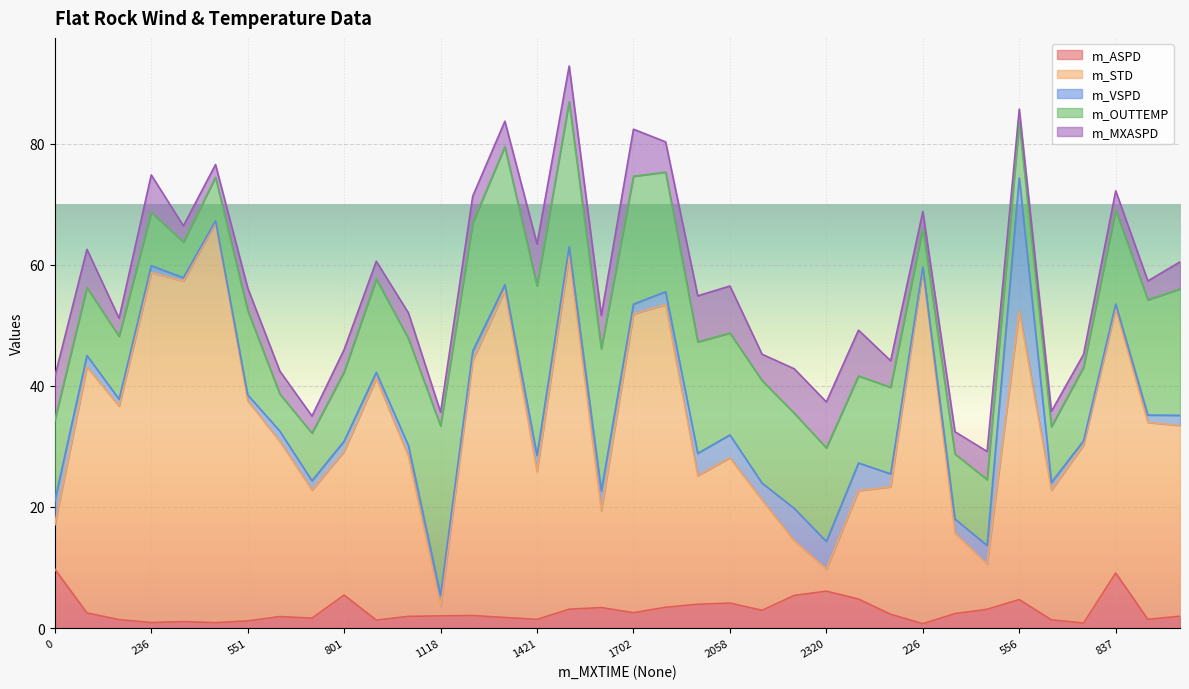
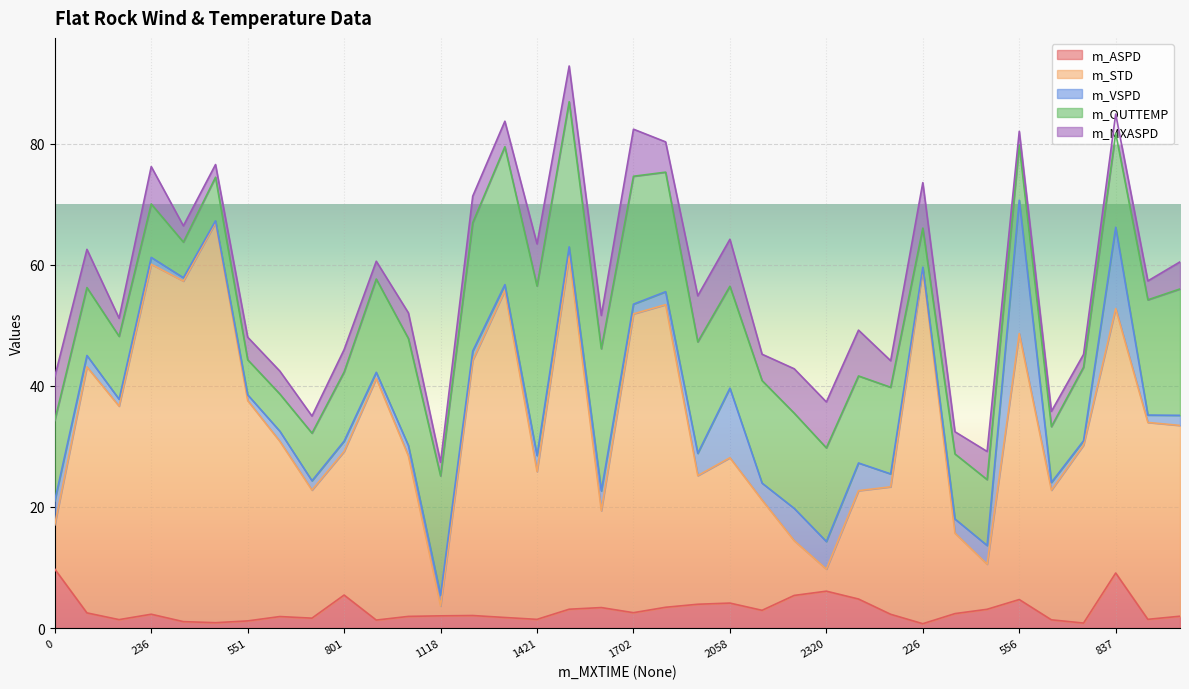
m_ASPD, 236: 1 -> 2
m_OUTTEMP, 551: 14 -> 6
m_OUTTEMP, 1118: 28 -> 20
m_VSPD, 2058: 4 -> 11
m_MXASPD, 226: 3 -> 8
m_STD, 556: 48 -> 44
m_VSPD, 837: 1 -> 13
